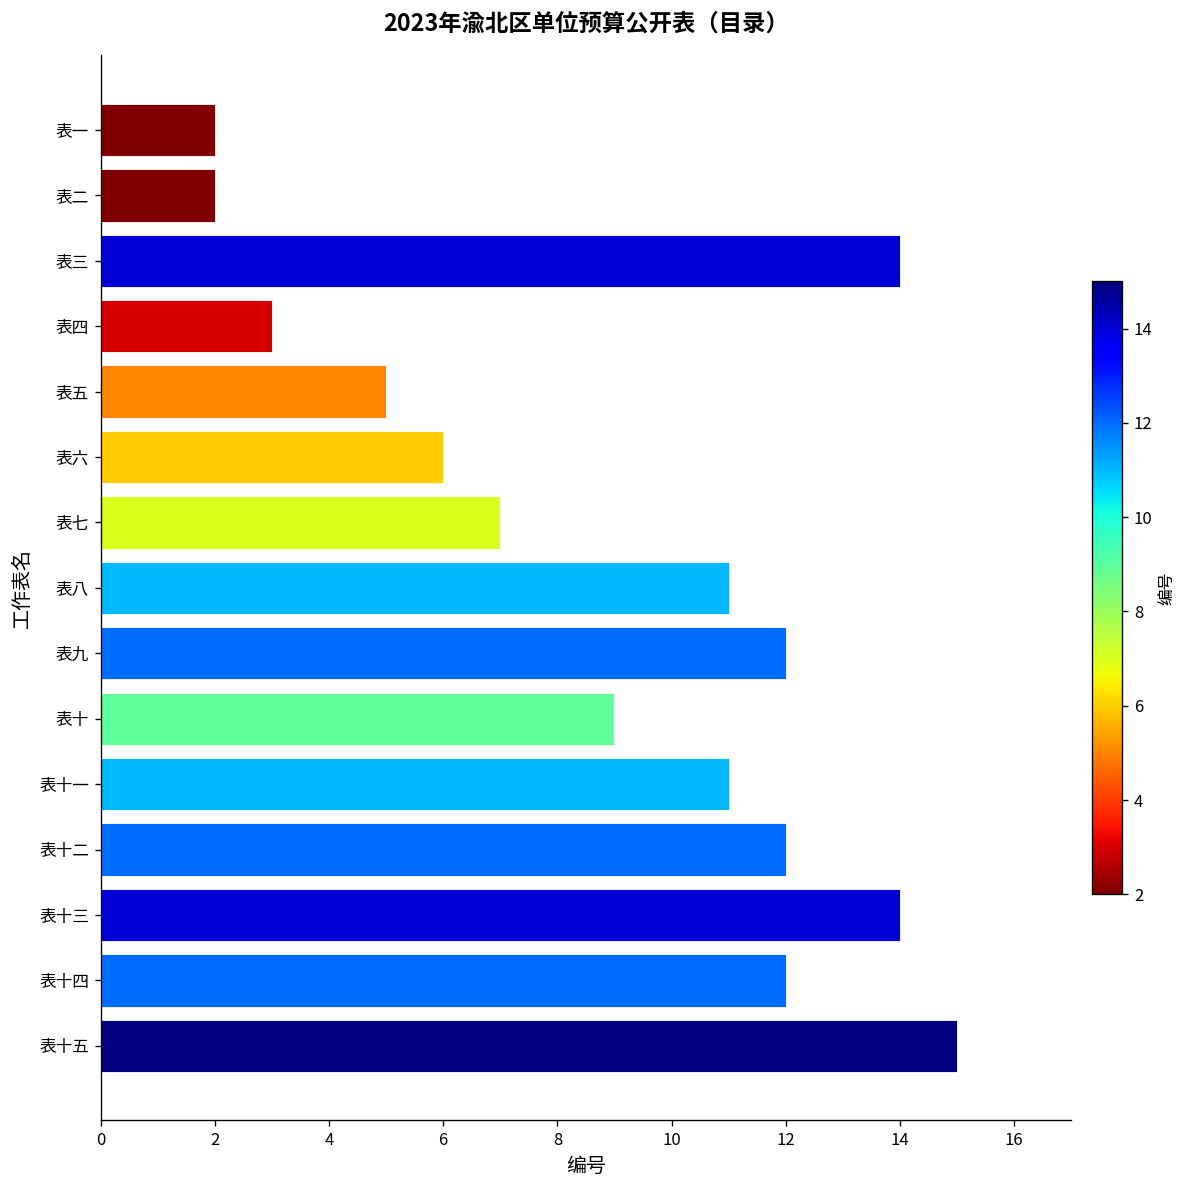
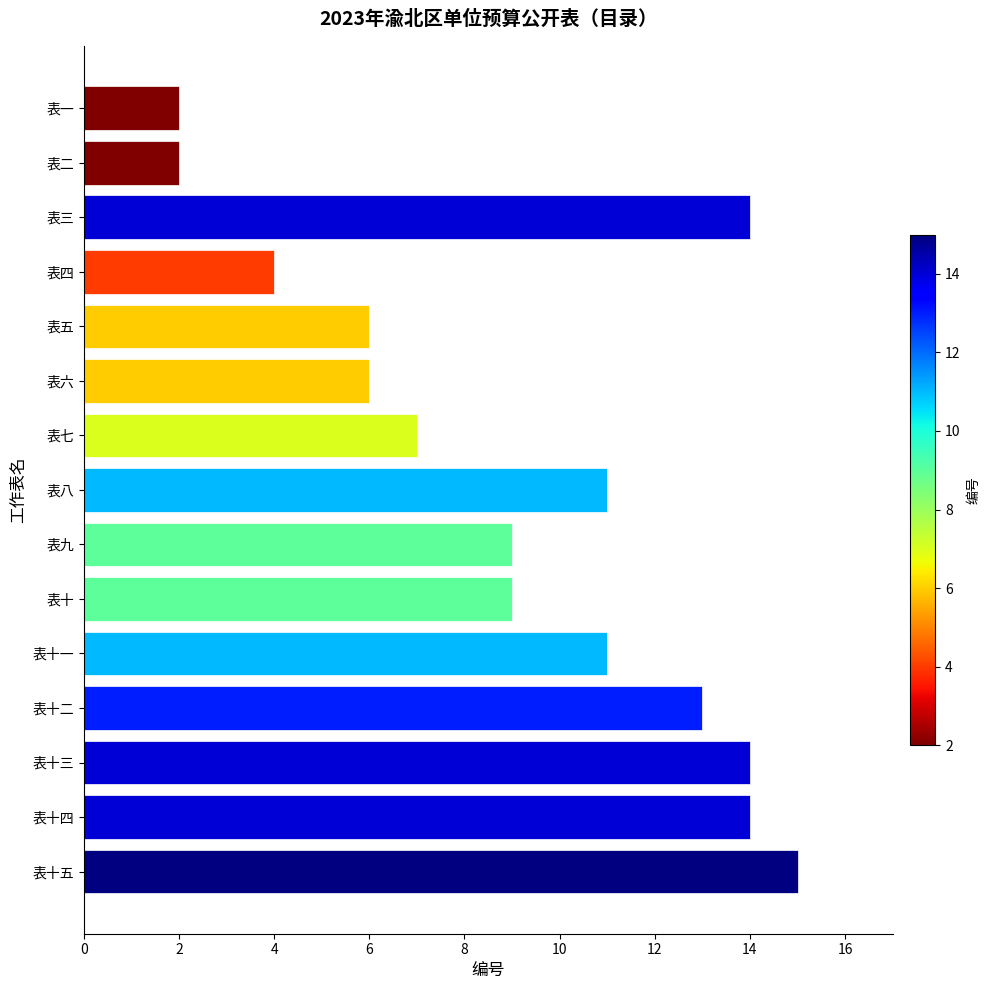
表四: 3 -> 4
表五: 5 -> 6
表九: 12 -> 9
表十二: 12 -> 13
表十四: 12 -> 14
